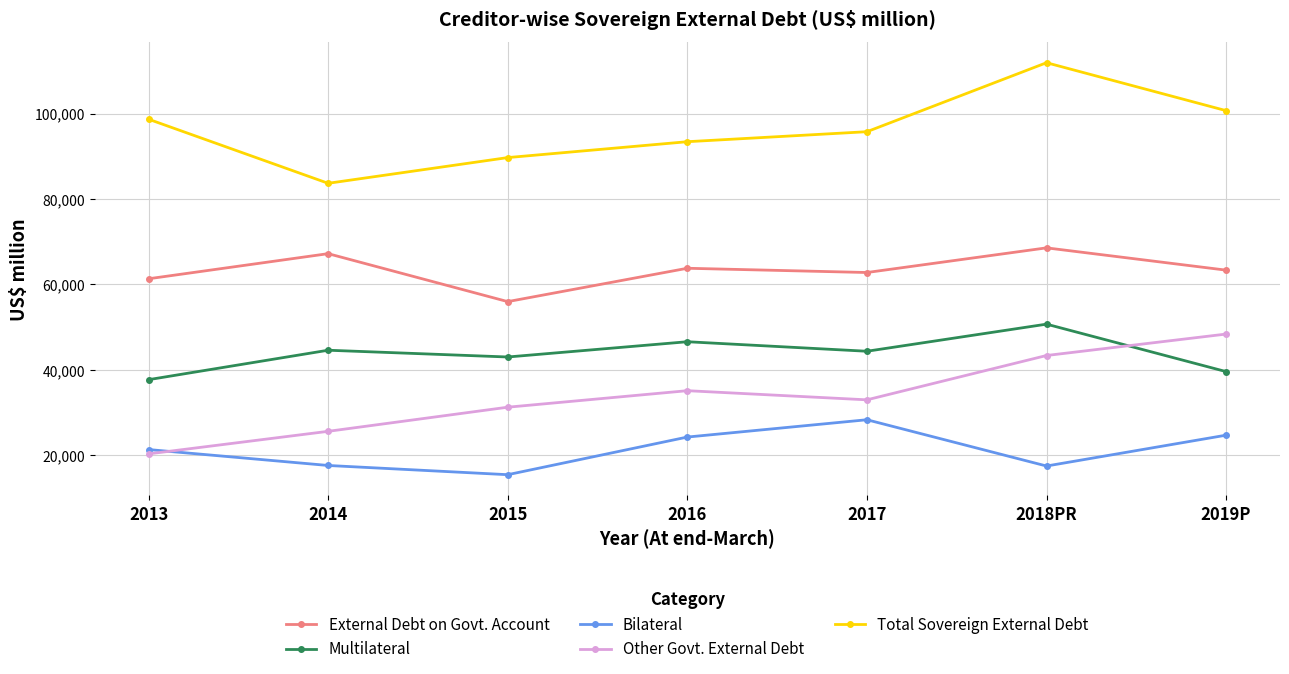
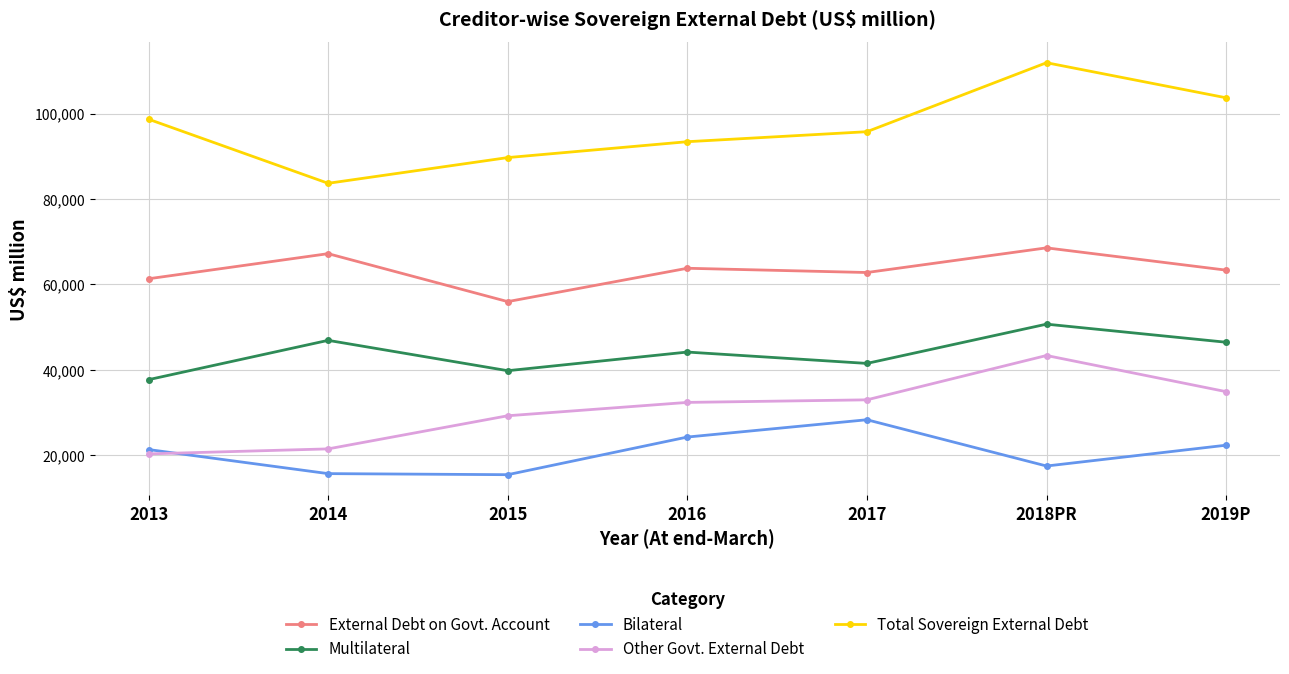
Multilateral, 2014: 45,000 -> 47,000
Bilateral, 2014: 18,000 -> 16,000
Other Govt. External Debt, 2014: 26,000 -> 21,000
Multilateral, 2015: 43,000 -> 40,000
Other Govt. External Debt, 2015: 31,000 -> 29,000
Multilateral, 2016: 47,000 -> 44,000
Other Govt. External Debt, 2016: 35,000 -> 32,000
Multilateral, 2017: 44,000 -> 42,000
Multilateral, 2019P: 40,000 -> 46,000
Bilateral, 2019P: 25,000 -> 22,000
Other Govt. External Debt, 2019P: 48,000 -> 35,000
Total Sovereign External Debt, 2019P: 101,000 -> 104,000
